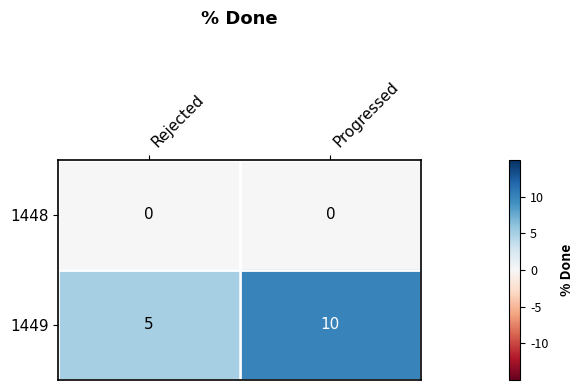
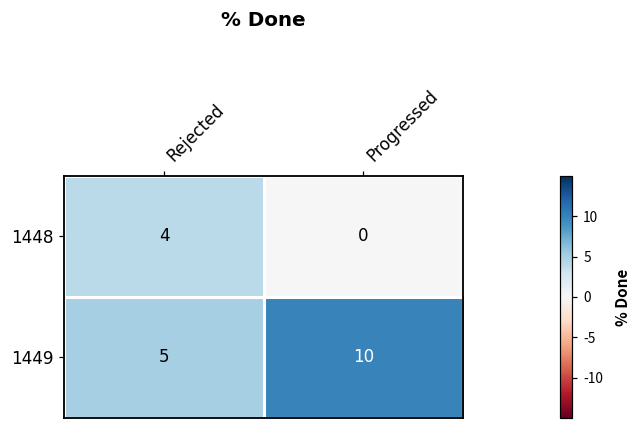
1448, Rejected: 0 -> 4
